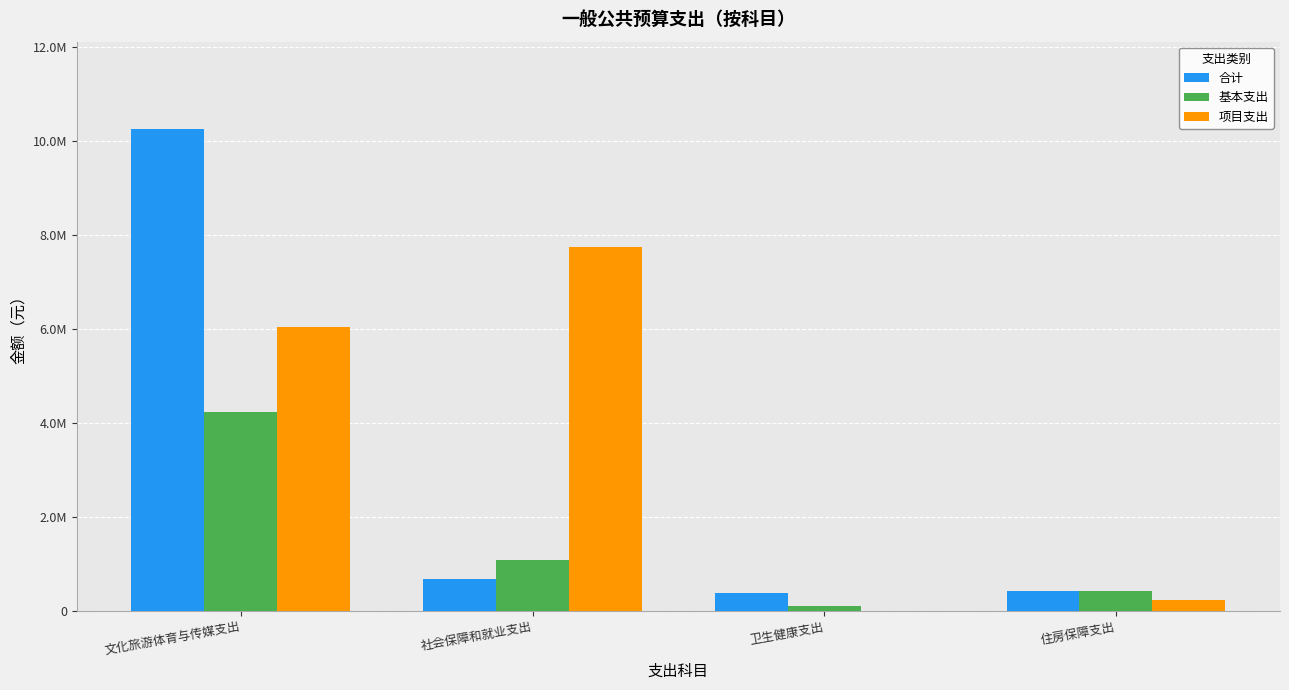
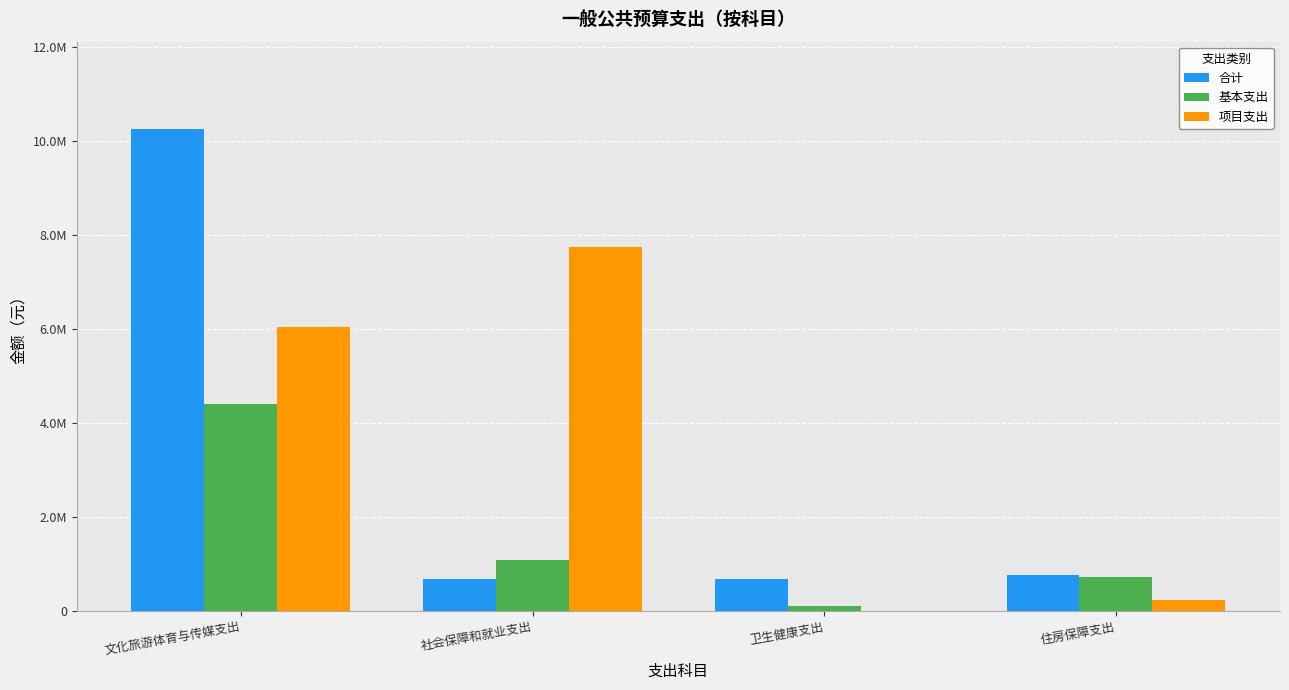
基本支出, 文化旅游体育与传媒支出: 4200000 -> 4400000
合计, 卫生健康支出: 400000 -> 700000
合计, 住房保障支出: 400000 -> 800000
基本支出, 住房保障支出: 400000 -> 700000
